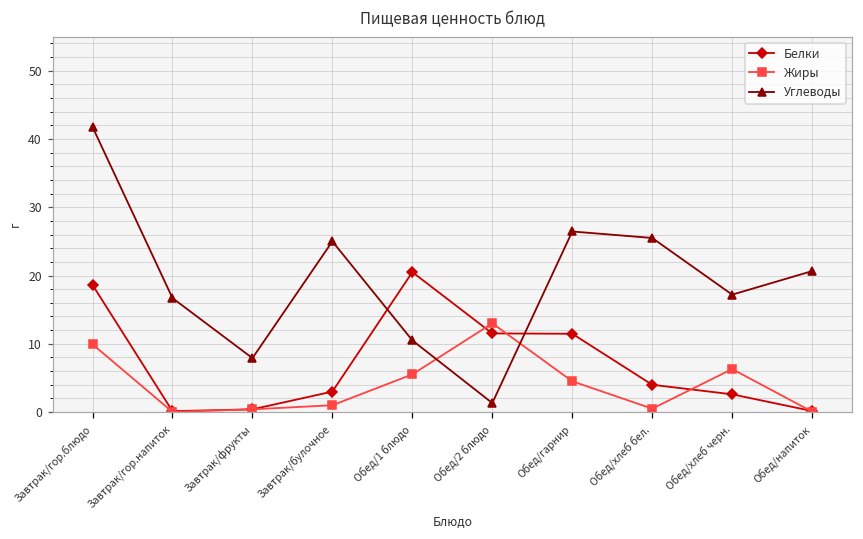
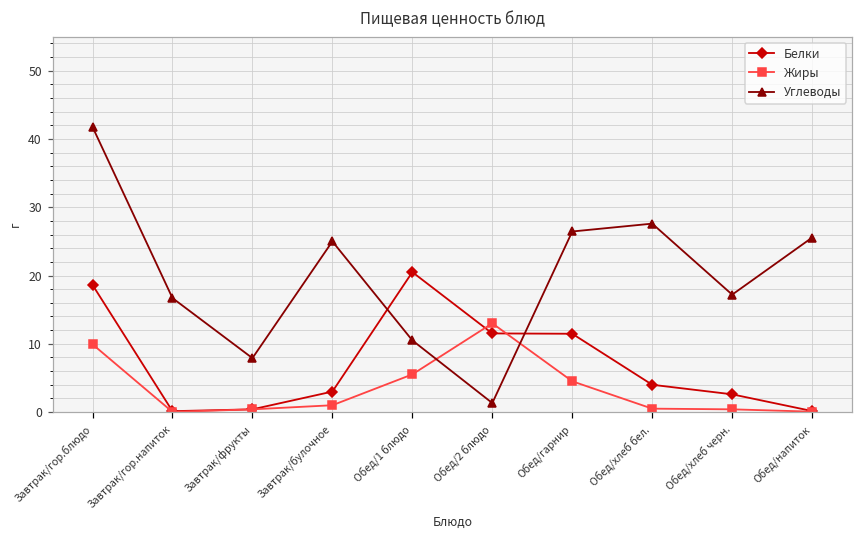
Углеводы, Обед/хлеб бел.: 26 -> 28
Жиры, Обед/хлеб черн.: 6 -> 0
Углеводы, Обед/напиток: 21 -> 26
